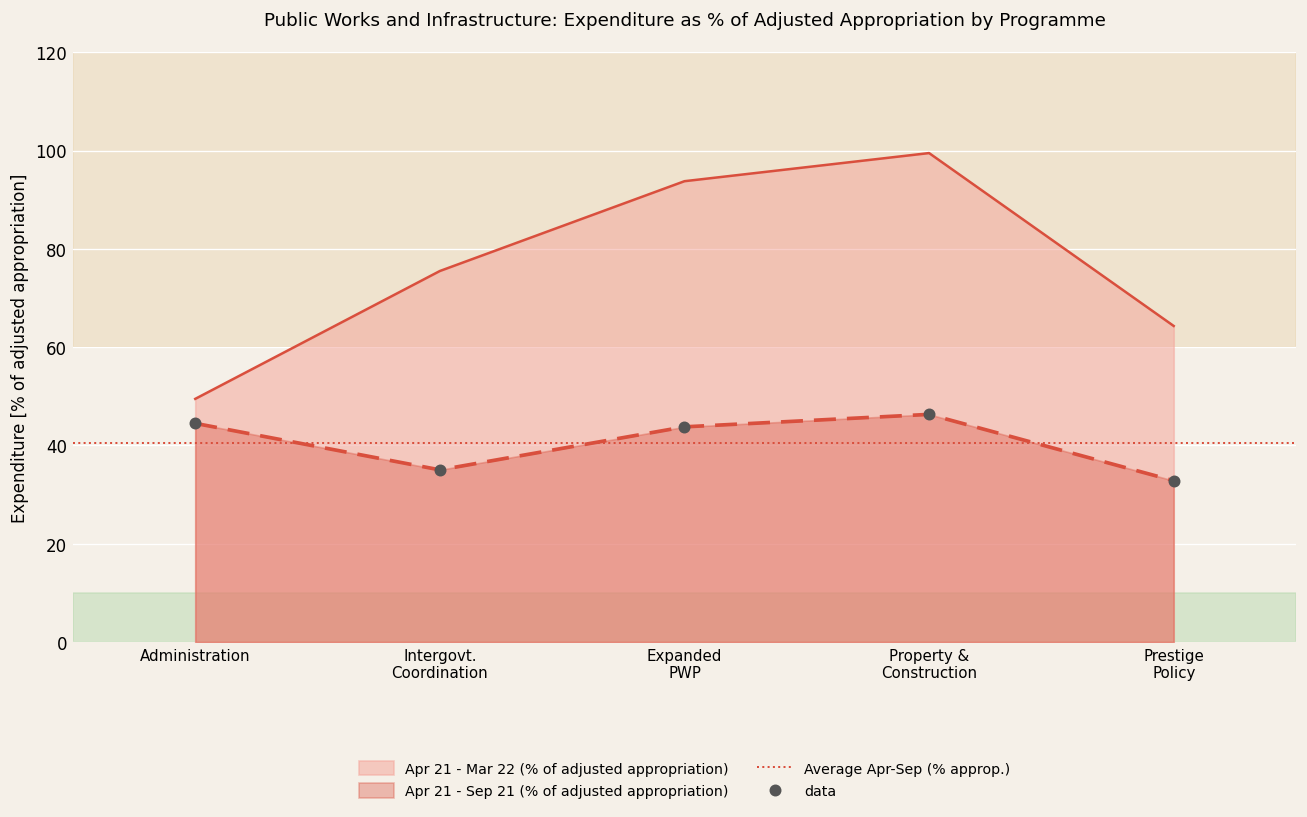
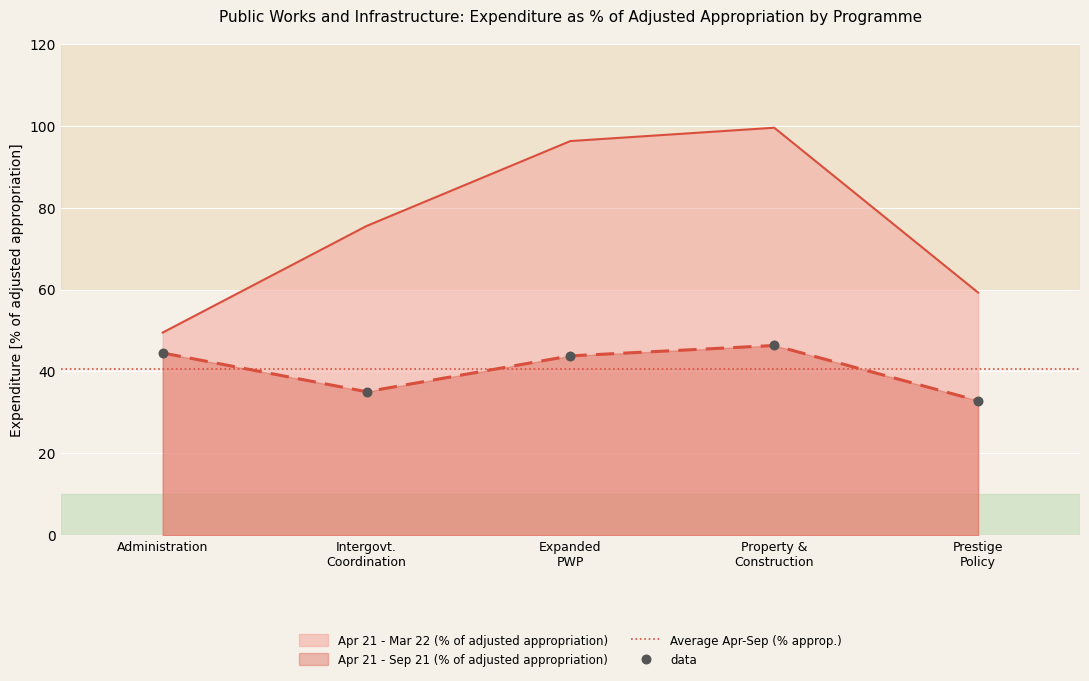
Apr 21 - Mar 22 (% of adjusted appropriation), Expanded PWP: 94 -> 96
Apr 21 - Mar 22 (% of adjusted appropriation), Prestige Policy: 64 -> 59
